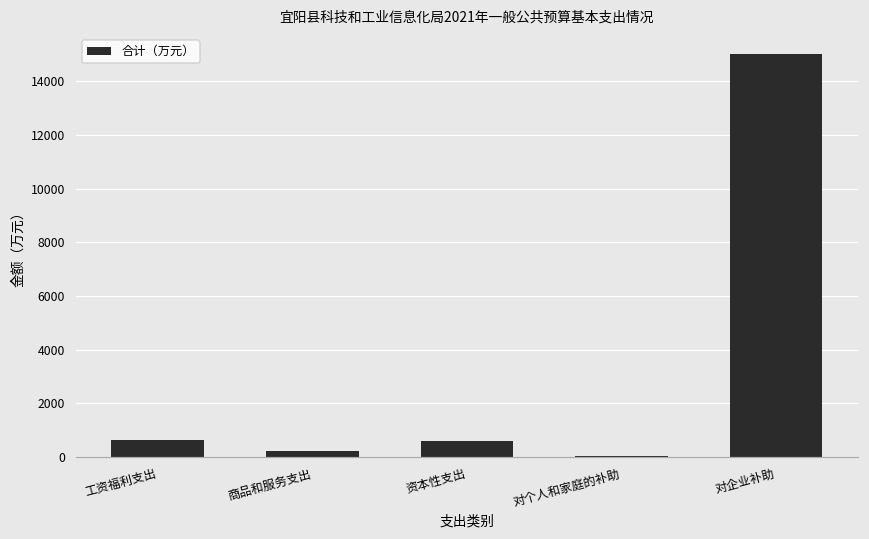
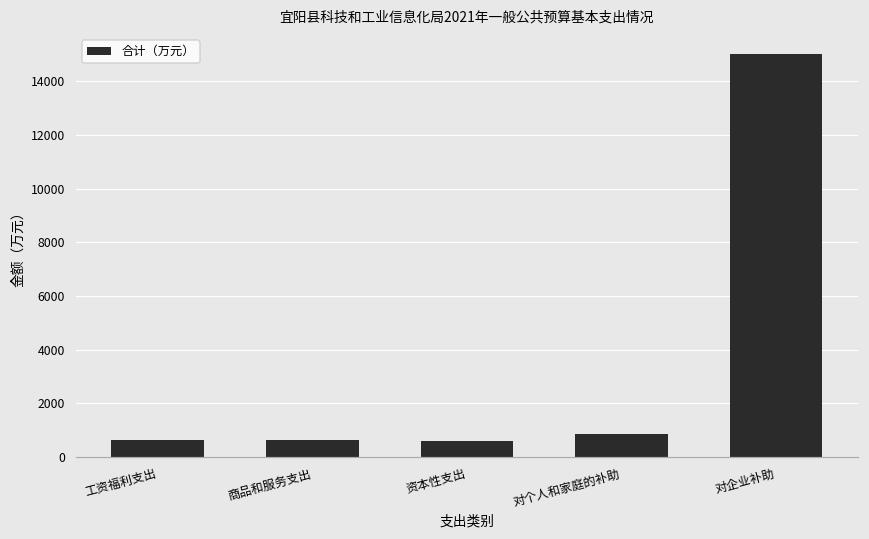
商品和服务支出: 200 -> 600
对个人和家庭的补助: 0 -> 800
